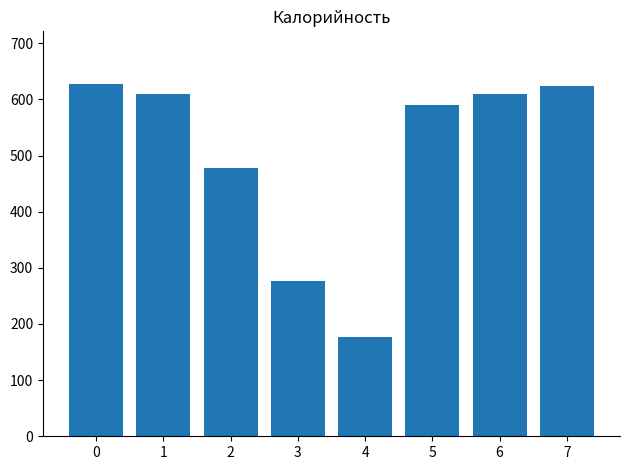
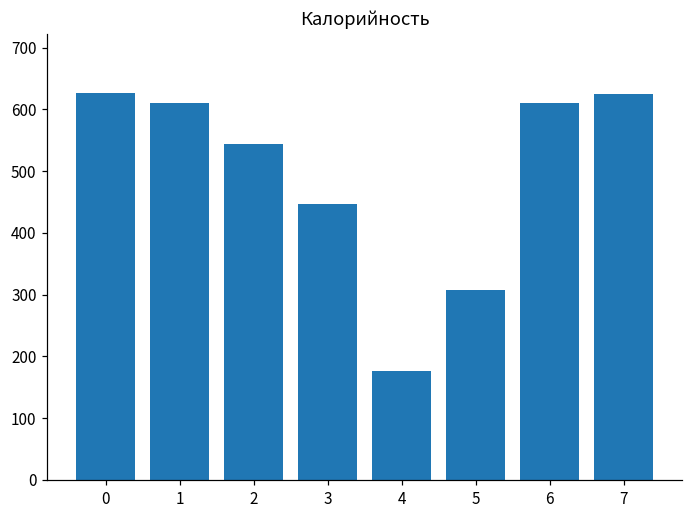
2: 480 -> 540
3: 280 -> 450
5: 590 -> 310
